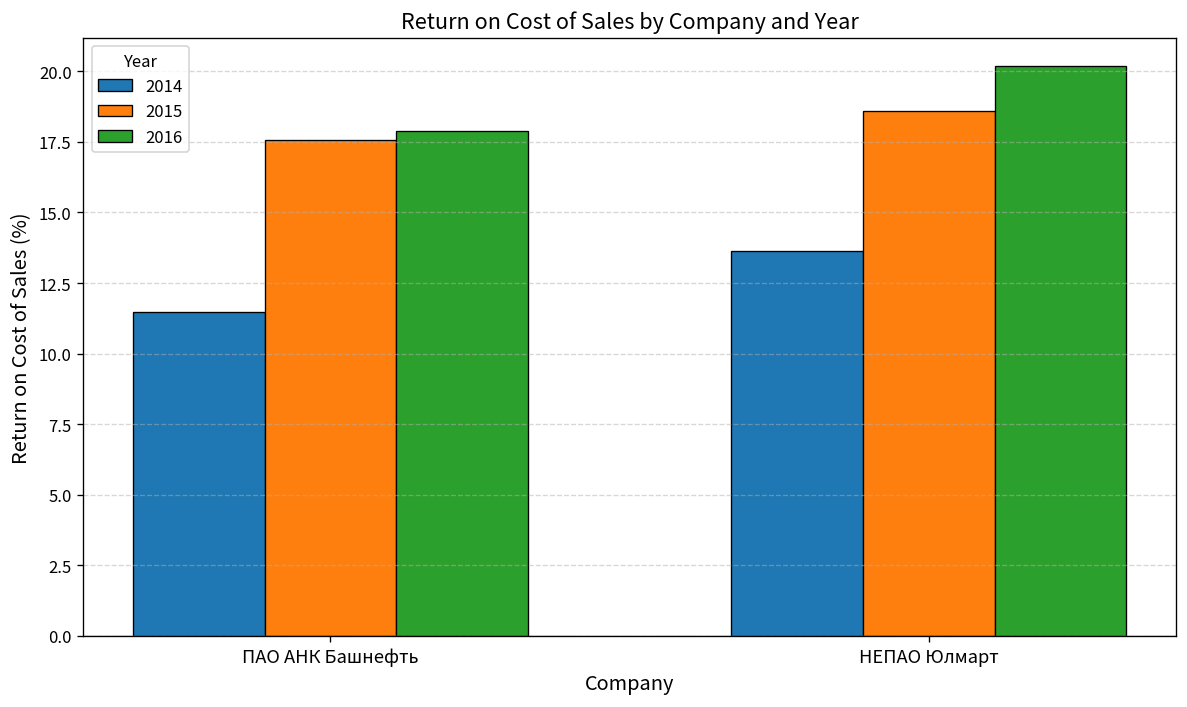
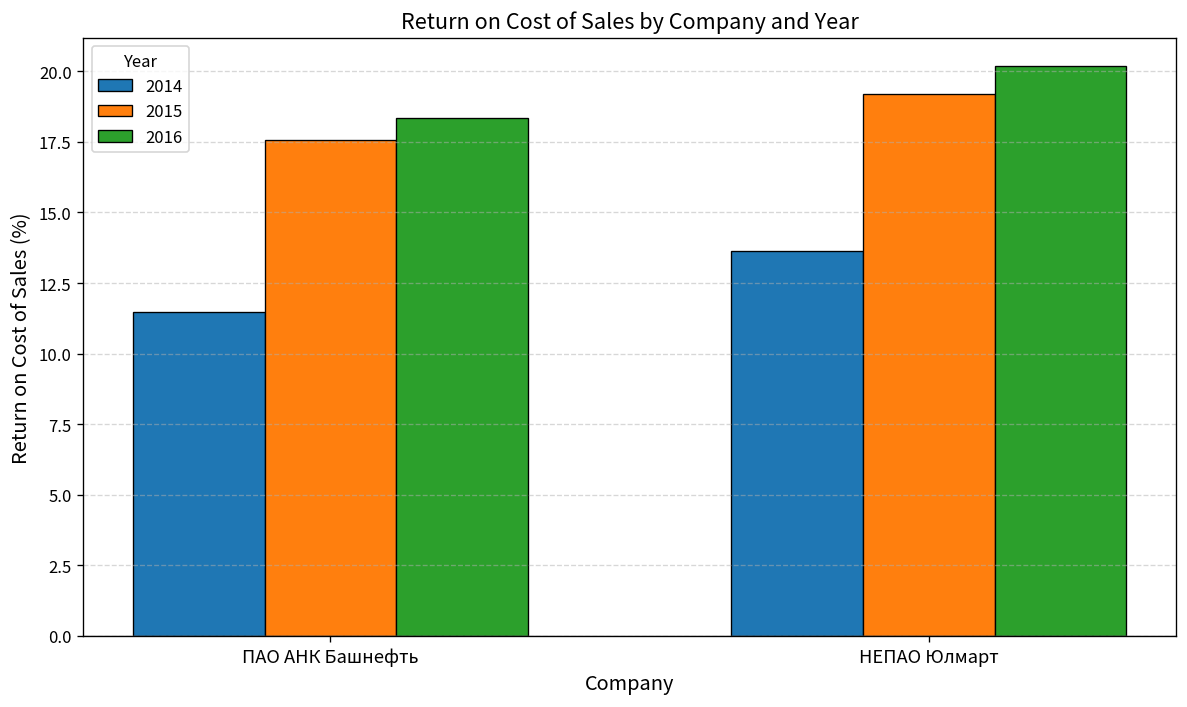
2016, ПАО АНК Башнефть: 17.9 -> 18.4
2015, НЕПАО Юлмарт: 18.6 -> 19.2
